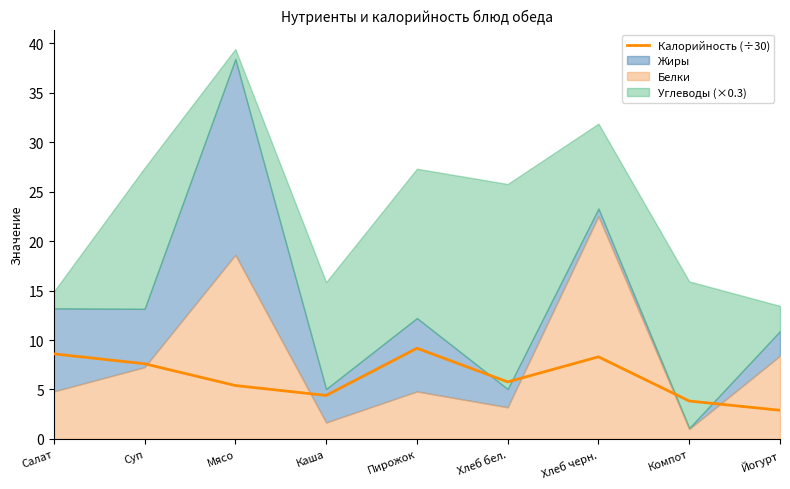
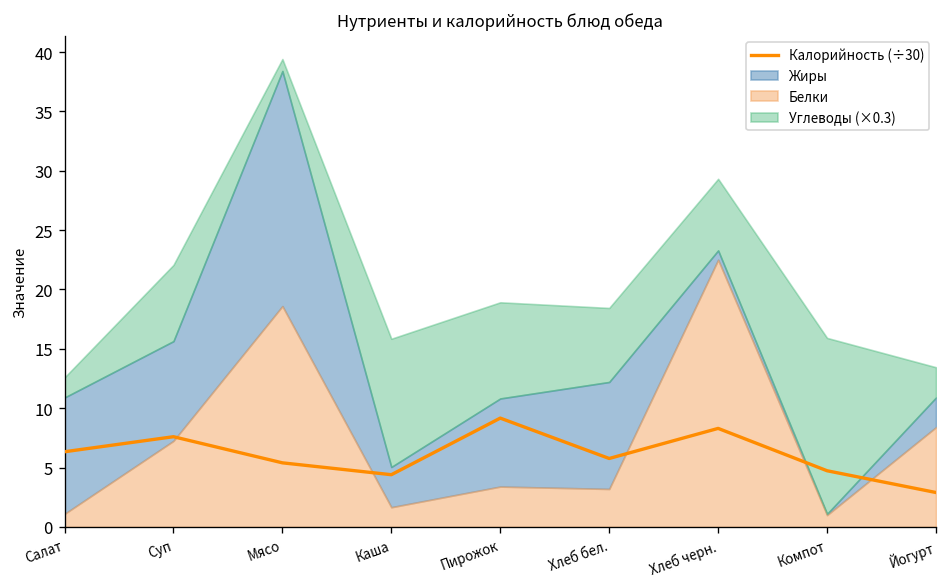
Калорийность (÷30), Салат: 9 -> 6
Жиры, Салат: 8 -> 10
Белки, Салат: 5 -> 1
Жиры, Суп: 6 -> 8
Углеводы (×0.3), Суп: 14 -> 6
Белки, Пирожок: 5 -> 3
Углеводы (×0.3), Пирожок: 15 -> 8
Жиры, Хлеб бел.: 2 -> 9
Углеводы (×0.3), Хлеб бел.: 21 -> 6
Углеводы (×0.3), Хлеб черн.: 9 -> 6
Калорийность (÷30), Компот: 4 -> 5
